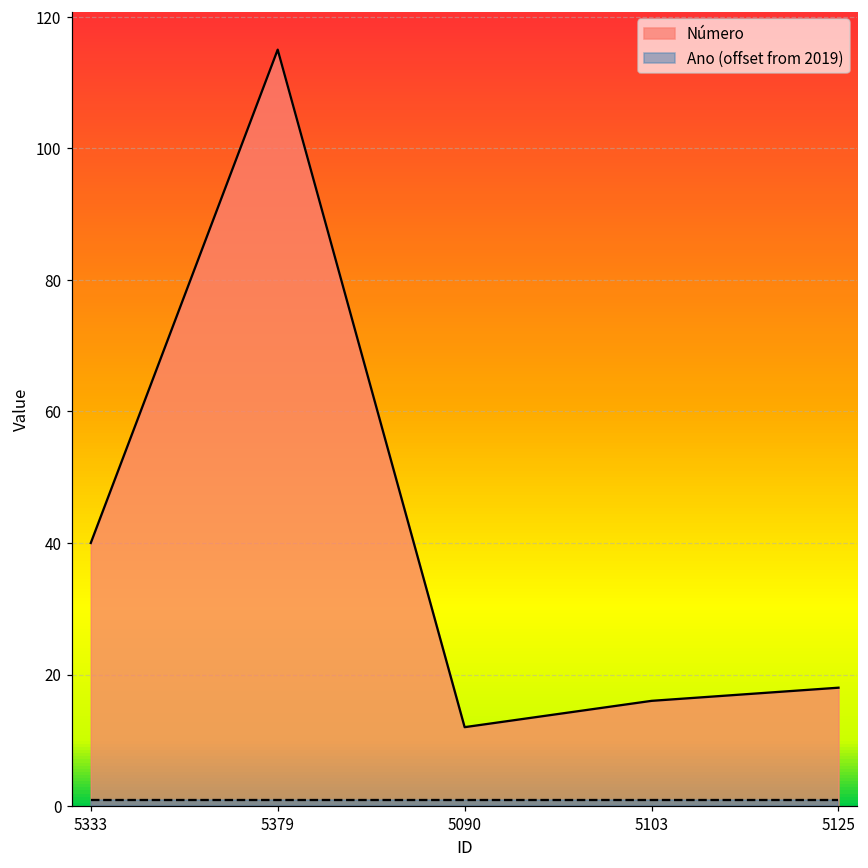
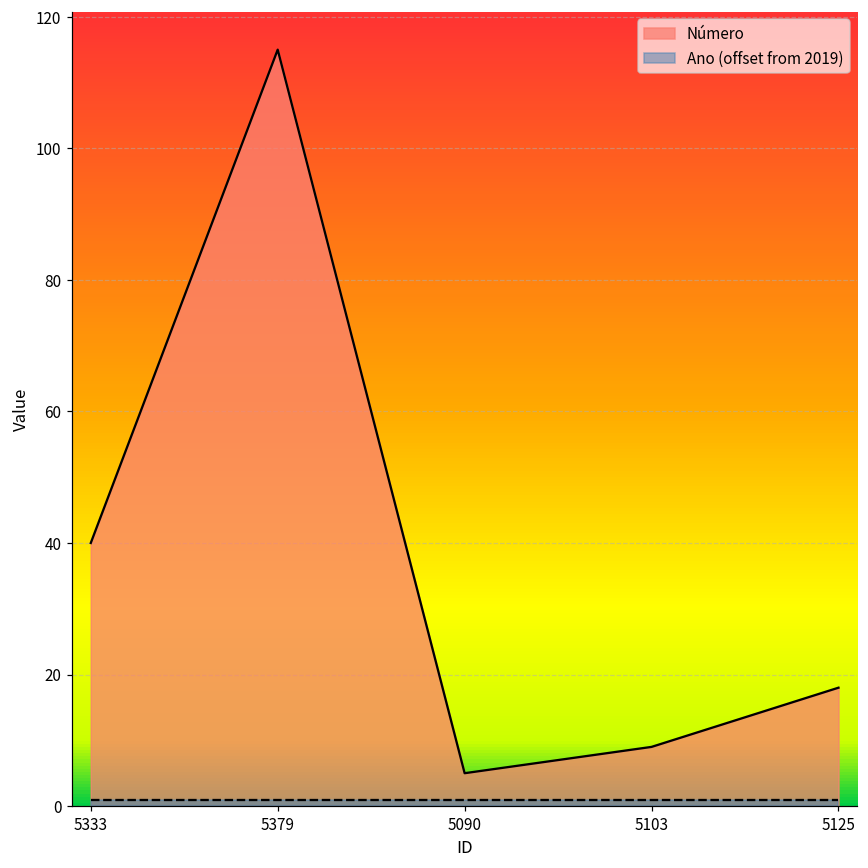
Número, 5090: 12 -> 5
Número, 5103: 16 -> 9
